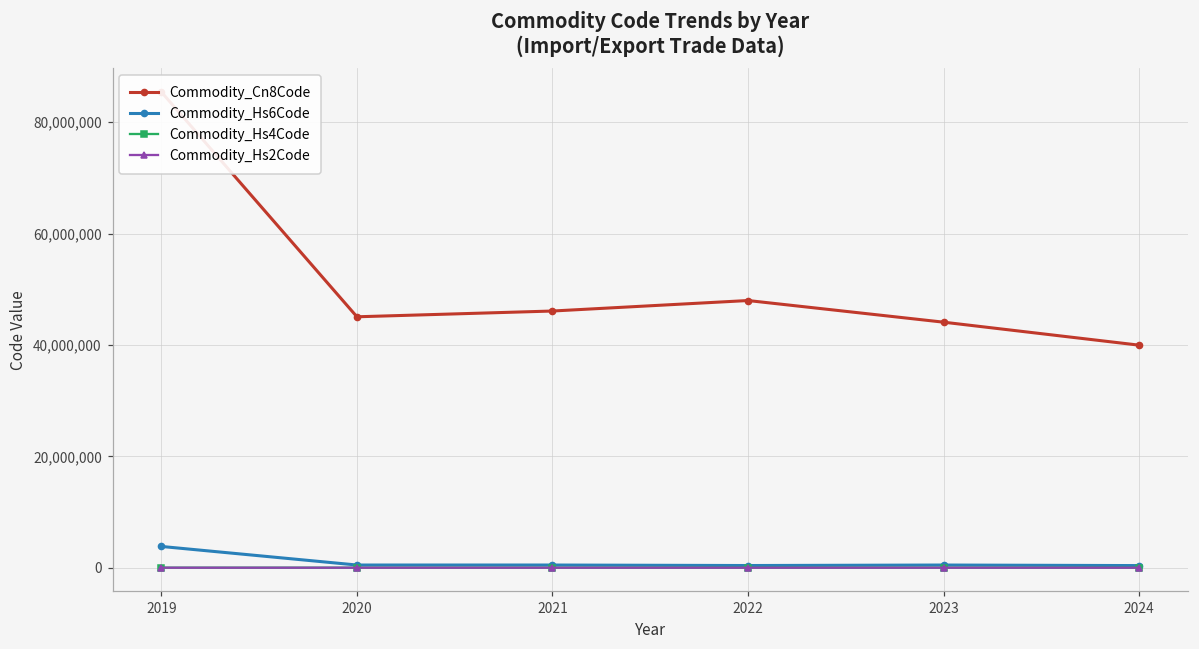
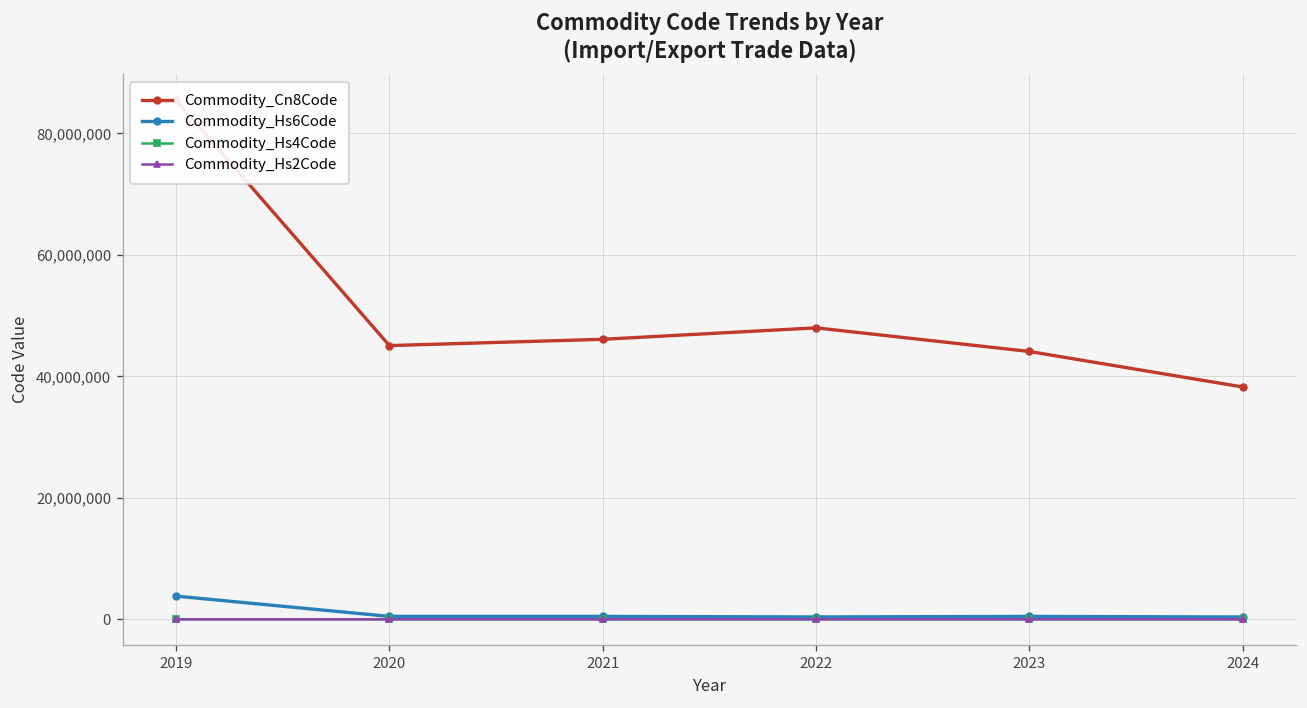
Commodity_Cn8Code, 2024: 40,000,000 -> 38,000,000
